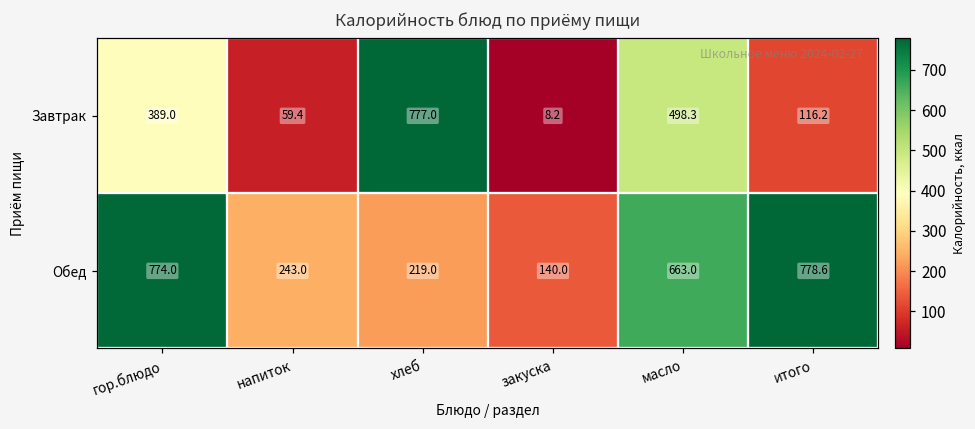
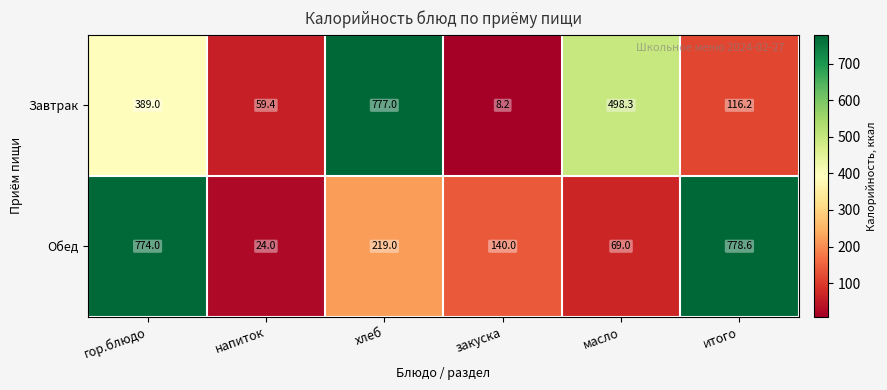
Обед, напиток: 243.0 -> 24.0
Обед, масло: 663.0 -> 69.0
